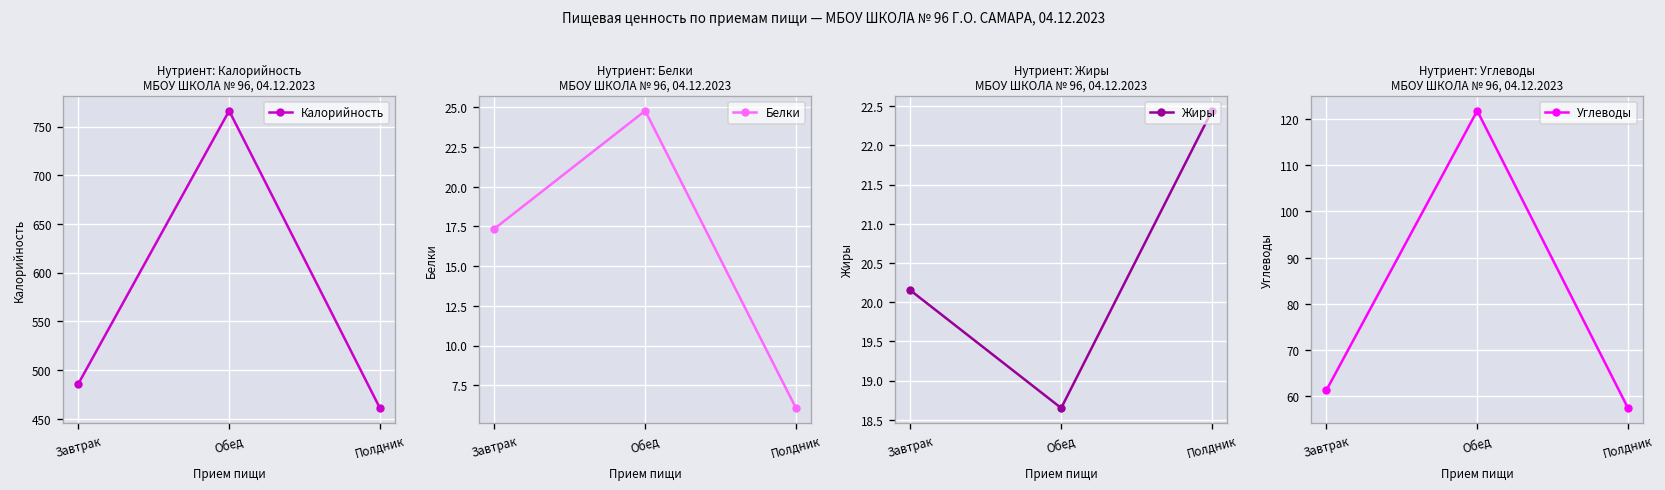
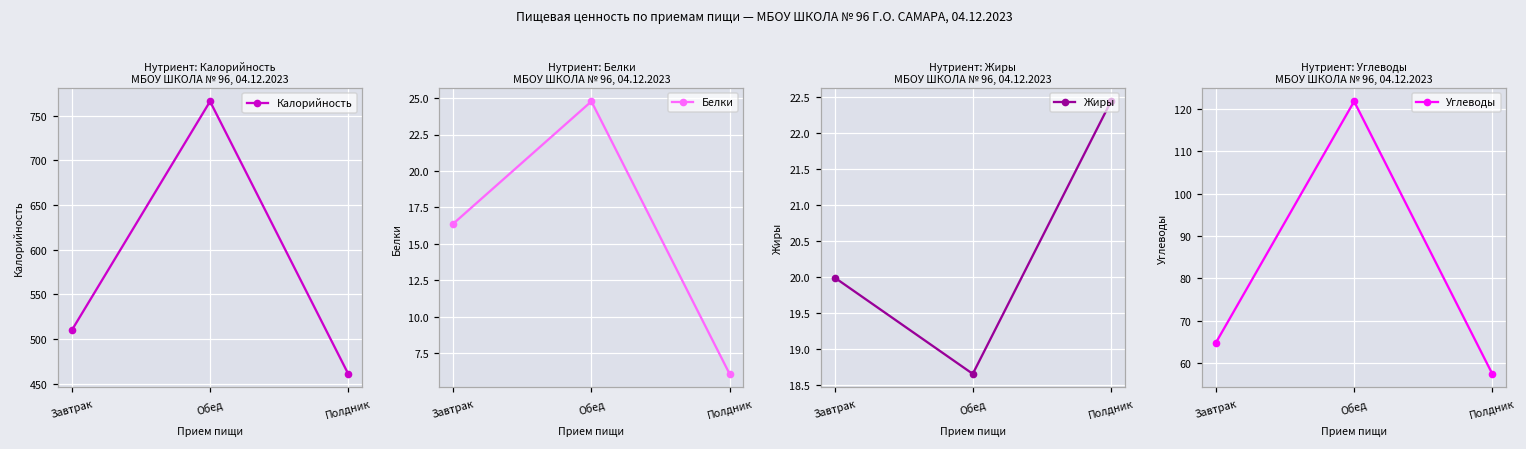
Нутриент: Калорийность МБОУ ШКОЛА № 96, 04.12.2023, Завтрак: 490 -> 510
Нутриент: Белки МБОУ ШКОЛА № 96, 04.12.2023, Завтрак: 17.4 -> 16.4
Нутриент: Жиры МБОУ ШКОЛА № 96, 04.12.2023, Завтрак: 20.2 -> 20.0
Нутриент: Углеводы МБОУ ШКОЛА № 96, 04.12.2023, Завтрак: 61 -> 65
